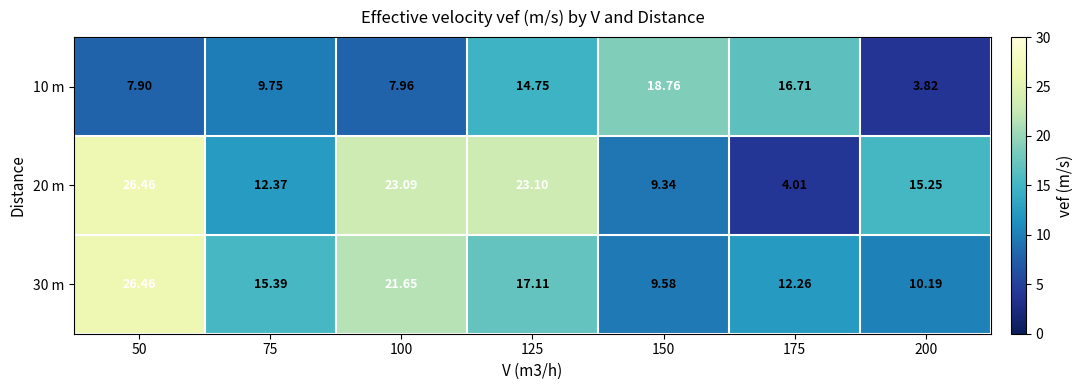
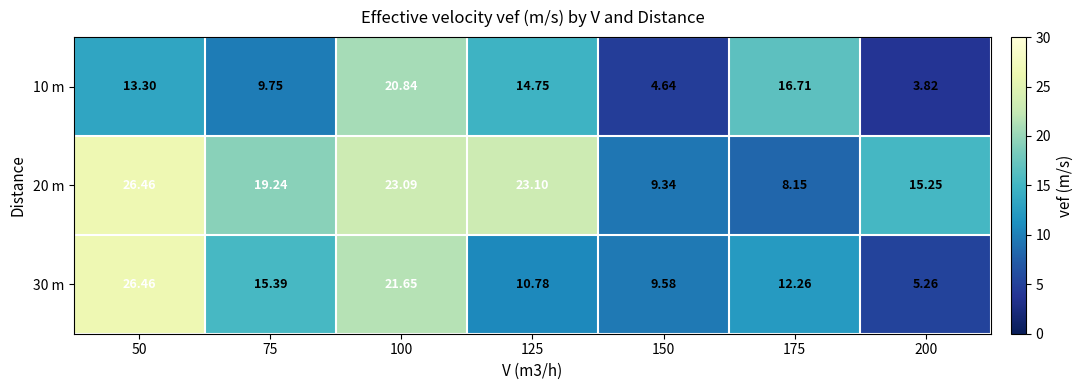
10 m, 50: 7.90 -> 13.30
10 m, 100: 7.96 -> 20.84
10 m, 150: 18.76 -> 4.64
20 m, 75: 12.37 -> 19.24
20 m, 175: 4.01 -> 8.15
30 m, 125: 17.11 -> 10.78
30 m, 200: 10.19 -> 5.26
